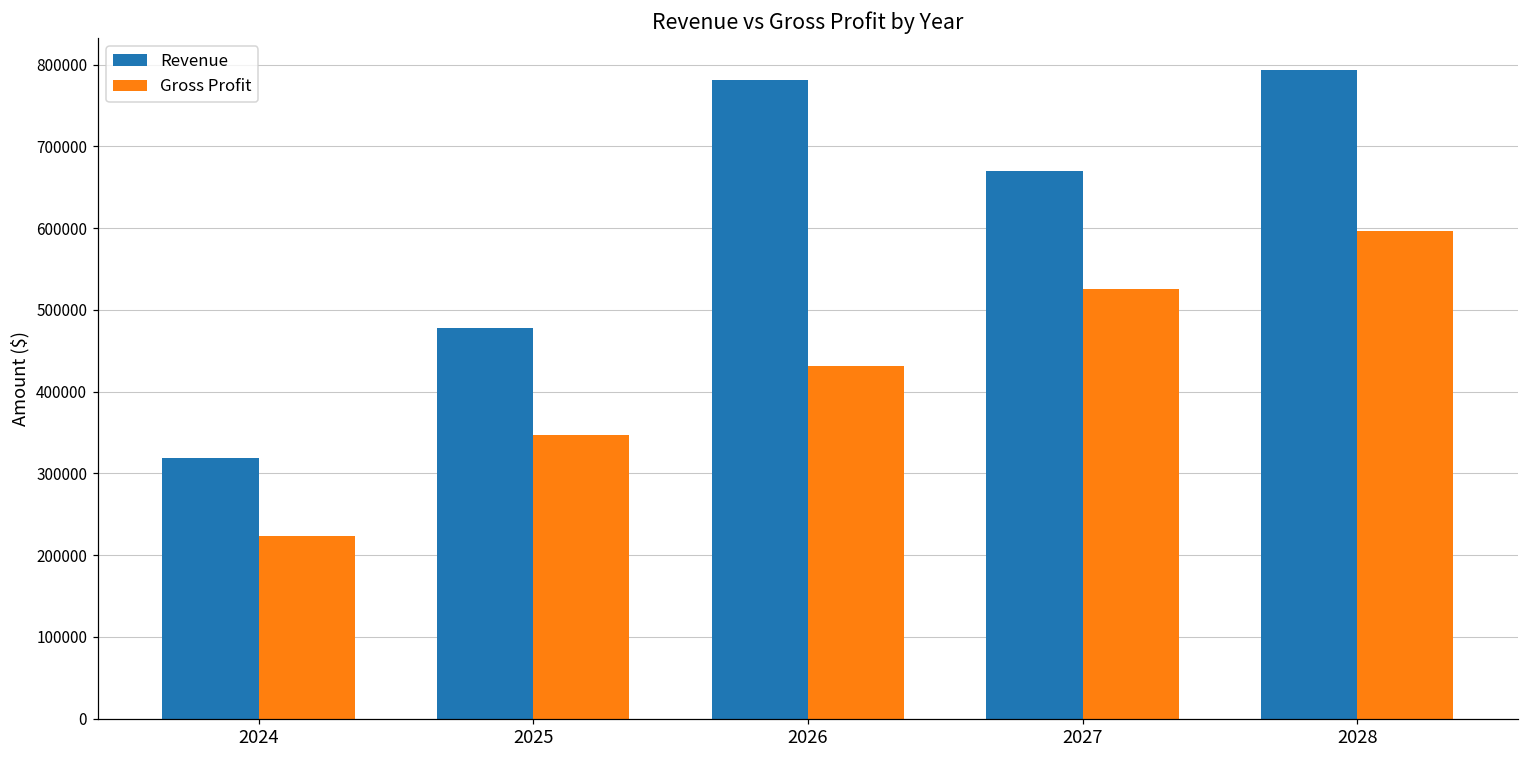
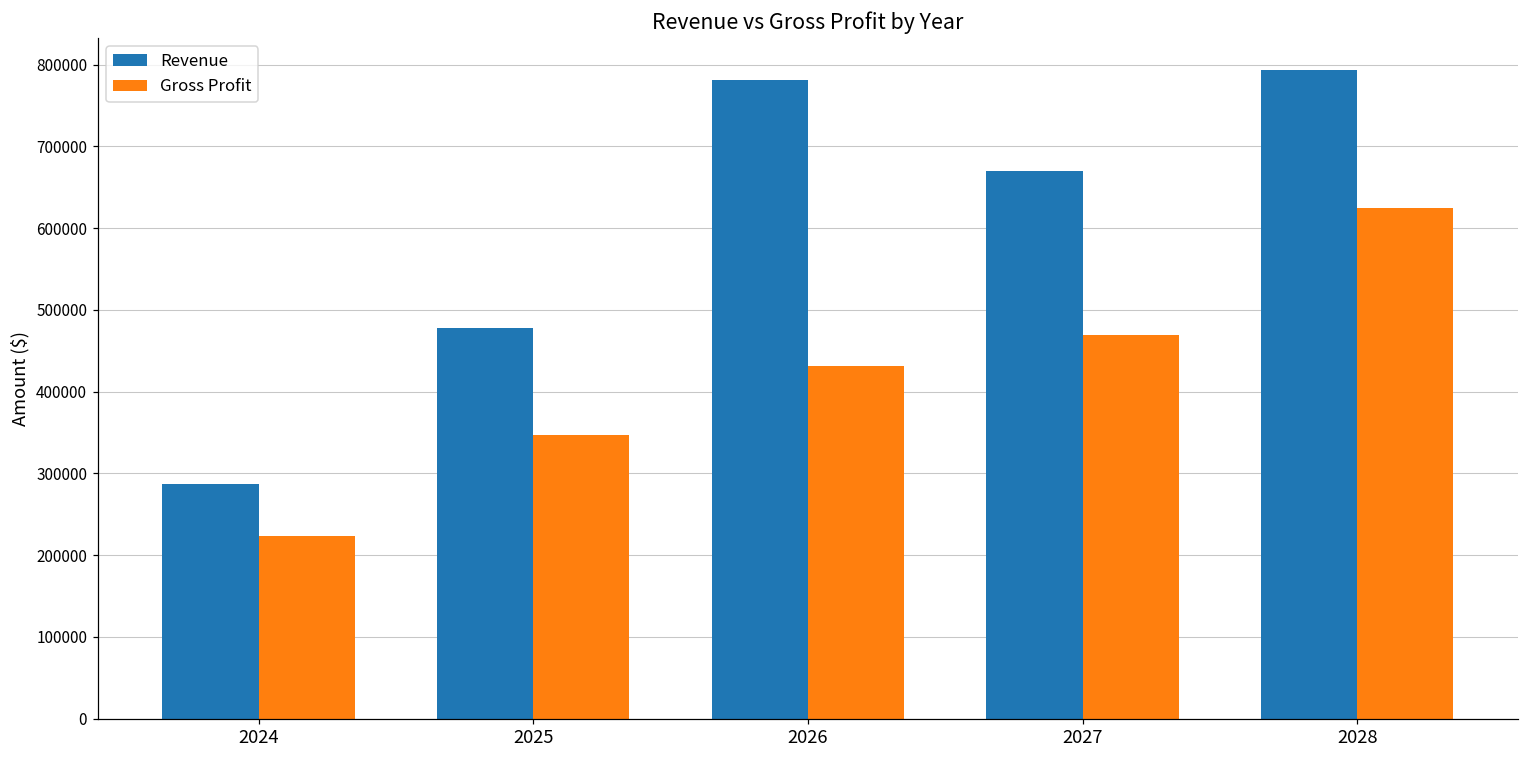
Revenue, 2024: 320000 -> 290000
Gross Profit, 2027: 530000 -> 470000
Gross Profit, 2028: 600000 -> 620000
